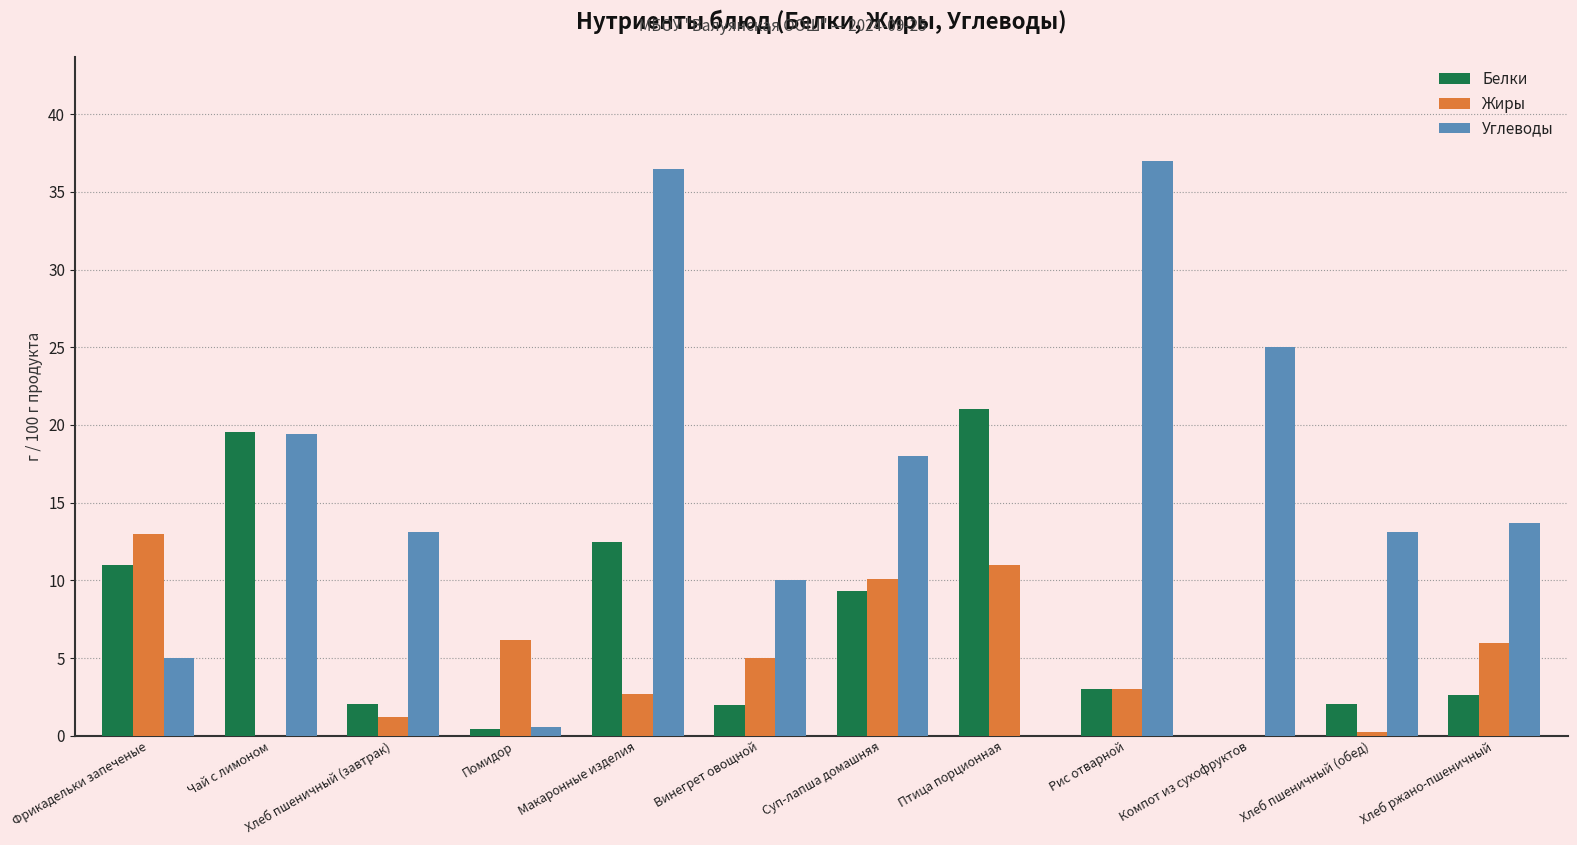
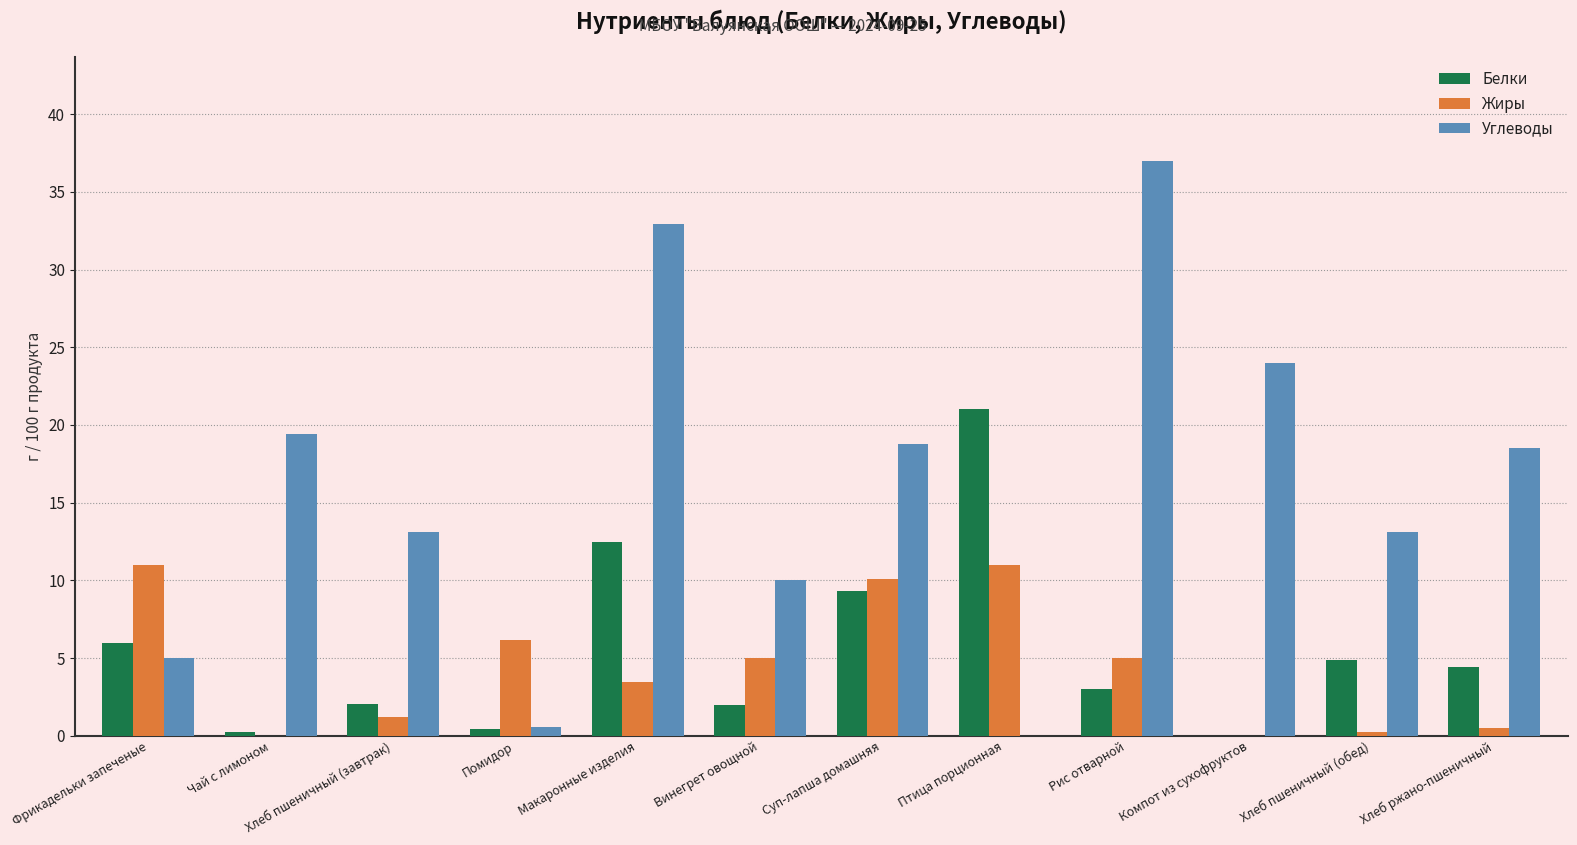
Белки, Фрикадельки запеченые: 11 -> 6
Жиры, Фрикадельки запеченые: 13 -> 11
Белки, Чай с лимоном: 19.5 -> 0.3
Жиры, Макаронные изделия: 2.7 -> 3.4
Углеводы, Макаронные изделия: 36.5 -> 32.9
Углеводы, Суп-лапша домашняя: 18.0 -> 18.8
Жиры, Рис отварной: 3 -> 5
Углеводы, Компот из сухофруктов: 25 -> 24
Белки, Хлеб пшеничный (обед): 2.0 -> 4.9
Белки, Хлеб ржано-пшеничный: 2.6 -> 4.4
Жиры, Хлеб ржано-пшеничный: 6.0 -> 0.5
Углеводы, Хлеб ржано-пшеничный: 13.7 -> 18.5
